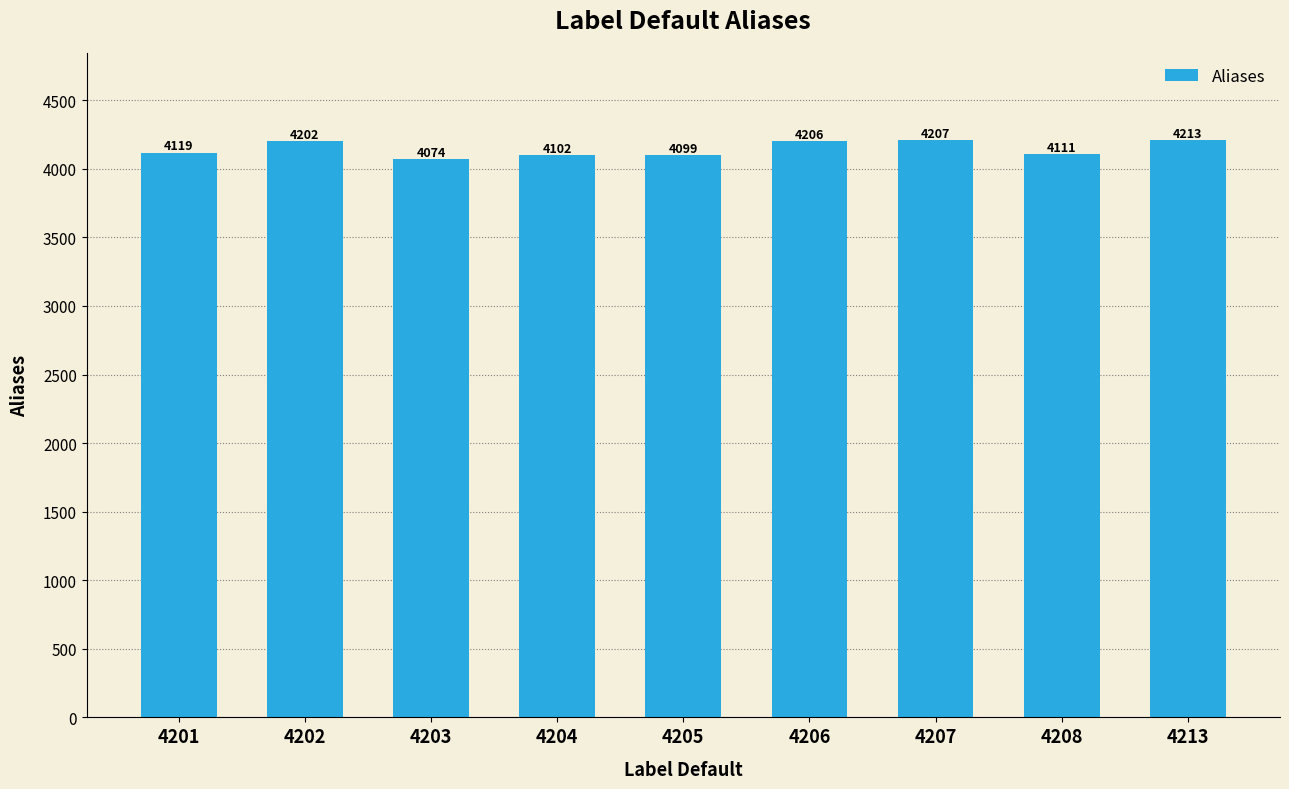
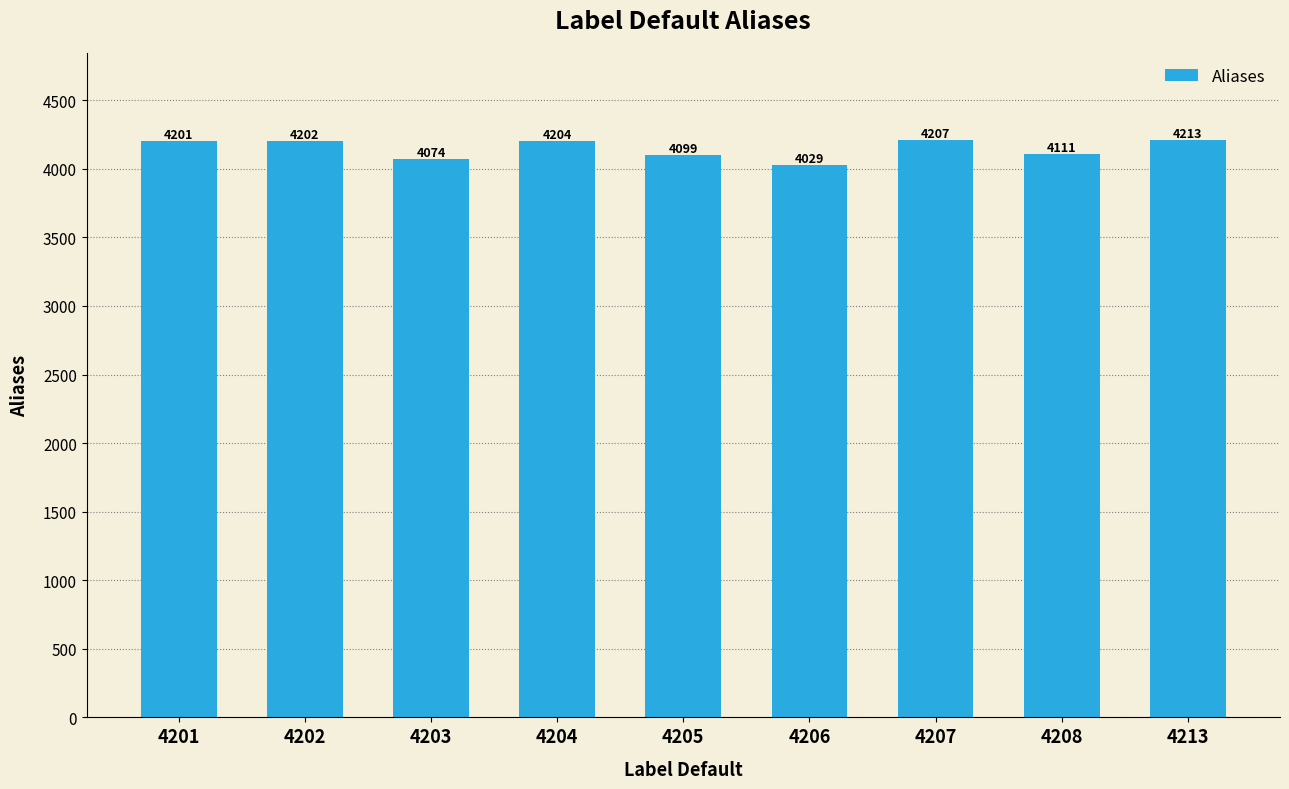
4201: 4119 -> 4201
4204: 4102 -> 4204
4206: 4206 -> 4029
